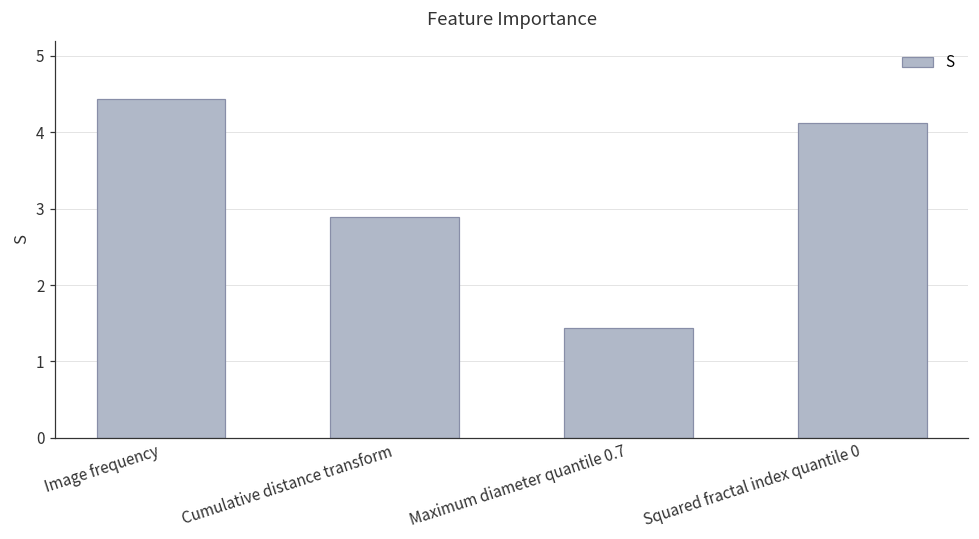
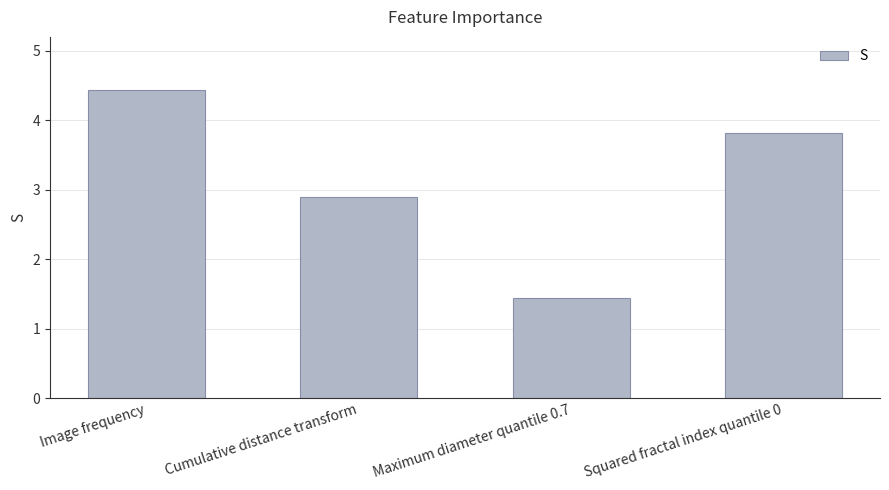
Squared fractal index quantile 0: 4.1 -> 3.8
